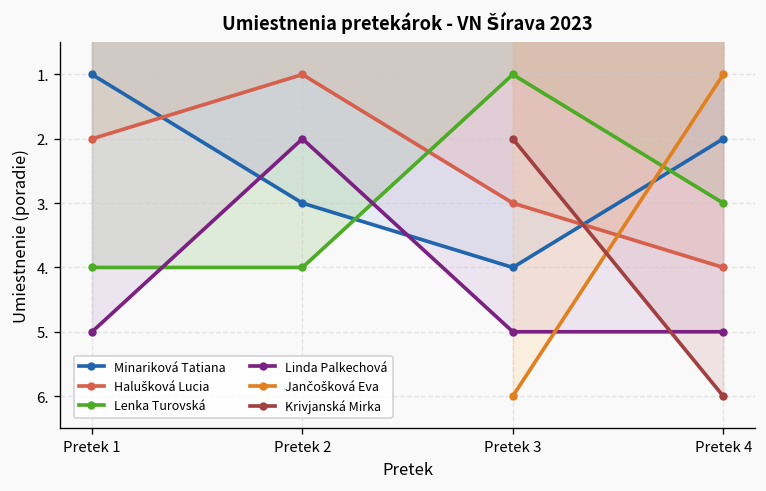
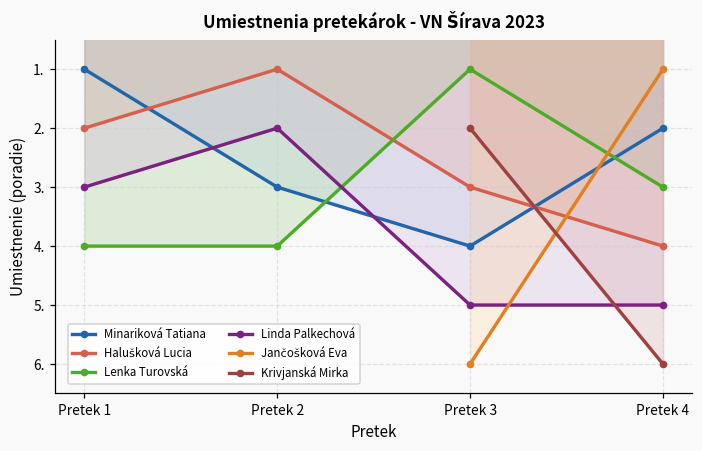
Linda Palkechová, Pretek 1: 5 -> 3
